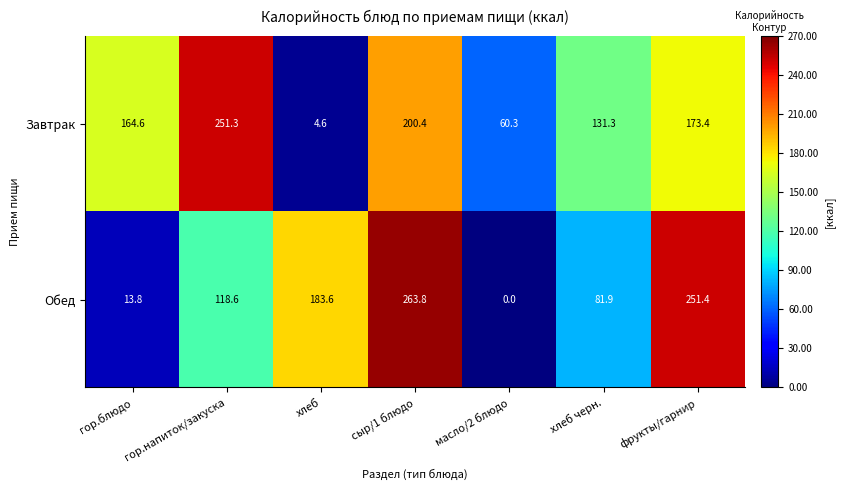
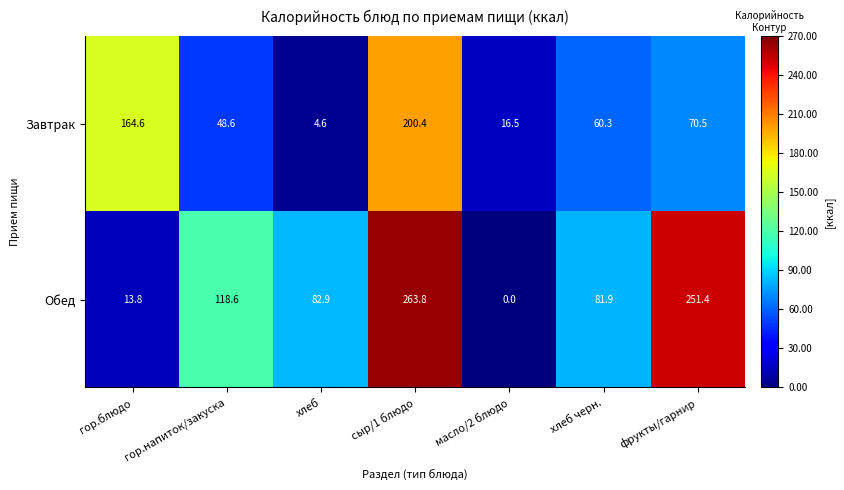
Завтрак, гор.напиток/закуска: 251.3 -> 48.6
Завтрак, масло/2 блюдо: 60.3 -> 16.5
Завтрак, хлеб черн.: 131.3 -> 60.3
Завтрак, фрукты/гарнир: 173.4 -> 70.5
Обед, хлеб: 183.6 -> 82.9
